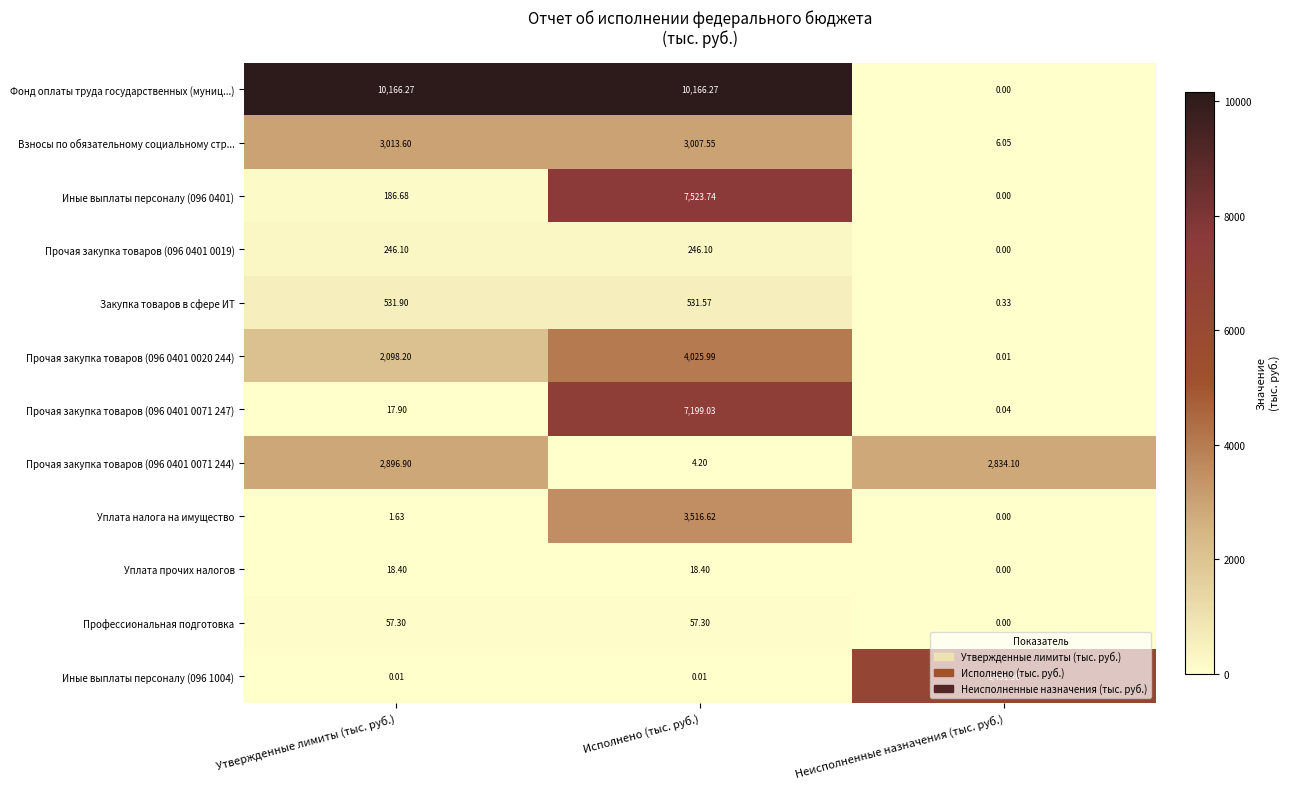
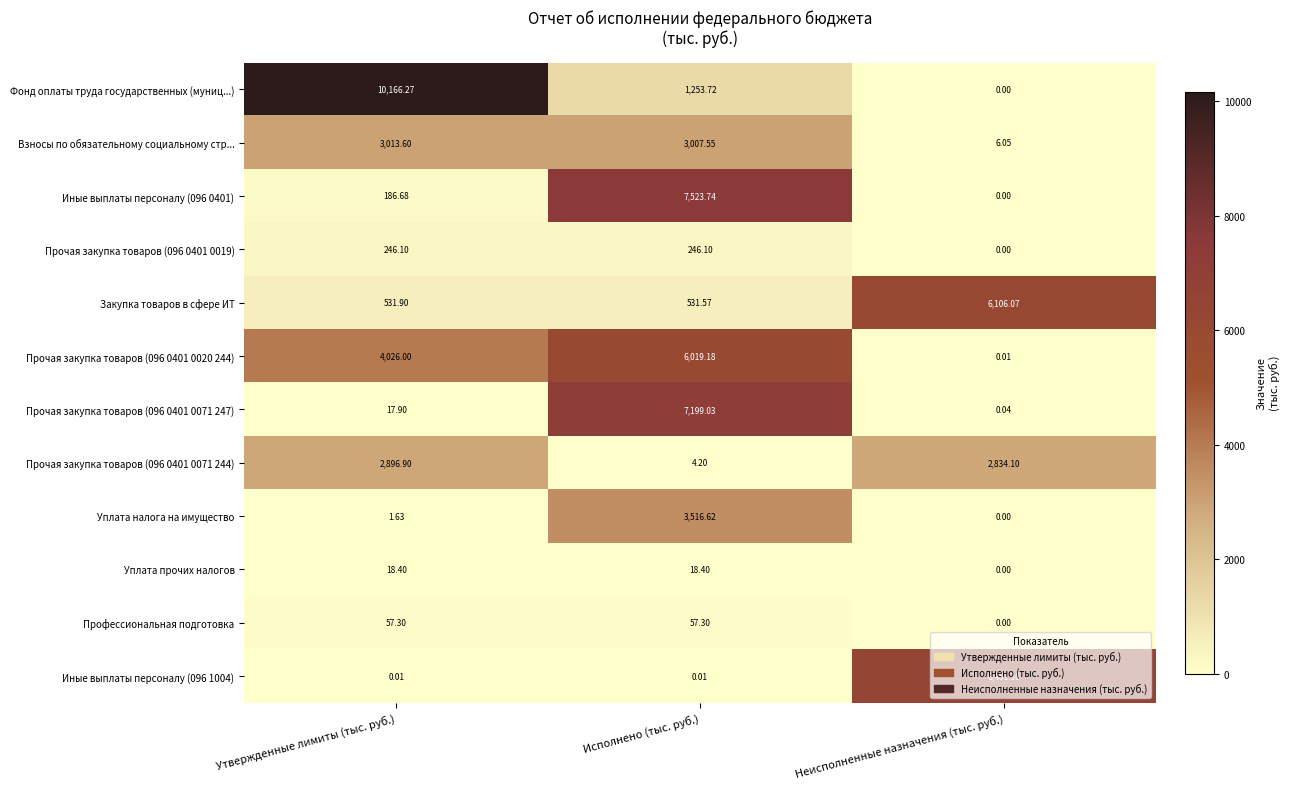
Фонд оплаты труда государственных (муниц...), Исполнено (тыс. руб.): 10,166.27 -> 1,253.72
Закупка товаров в сфере ИТ, Неисполненные назначения (тыс. руб.): 0.33 -> 6,106.07
Прочая закупка товаров (096 0401 0020 244), Утвержденные лимиты (тыс. руб.): 2,098.20 -> 4,026.00
Прочая закупка товаров (096 0401 0020 244), Исполнено (тыс. руб.): 4,025.99 -> 6,019.18
